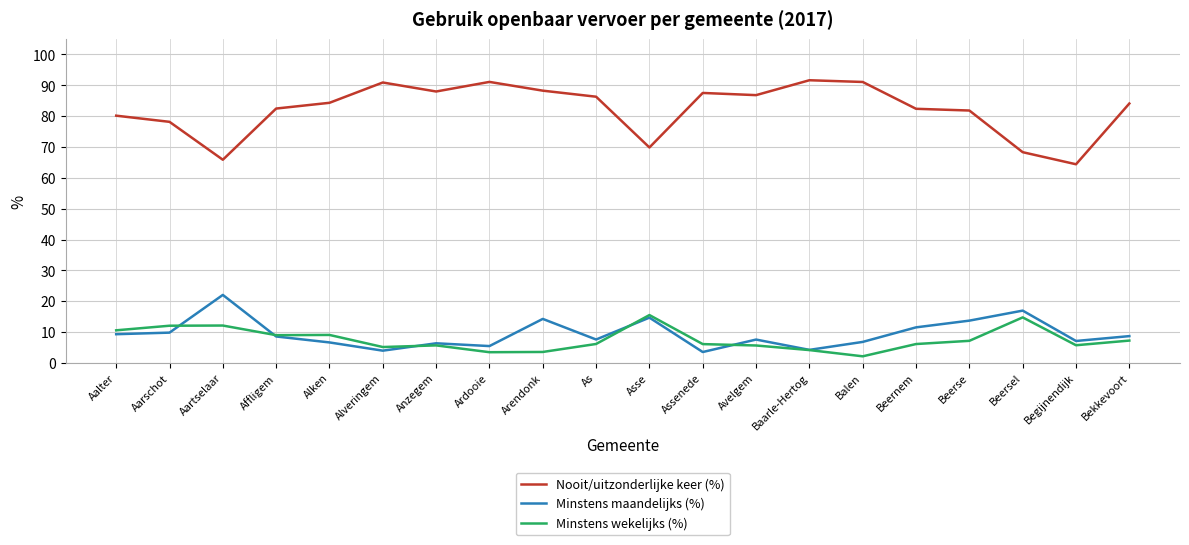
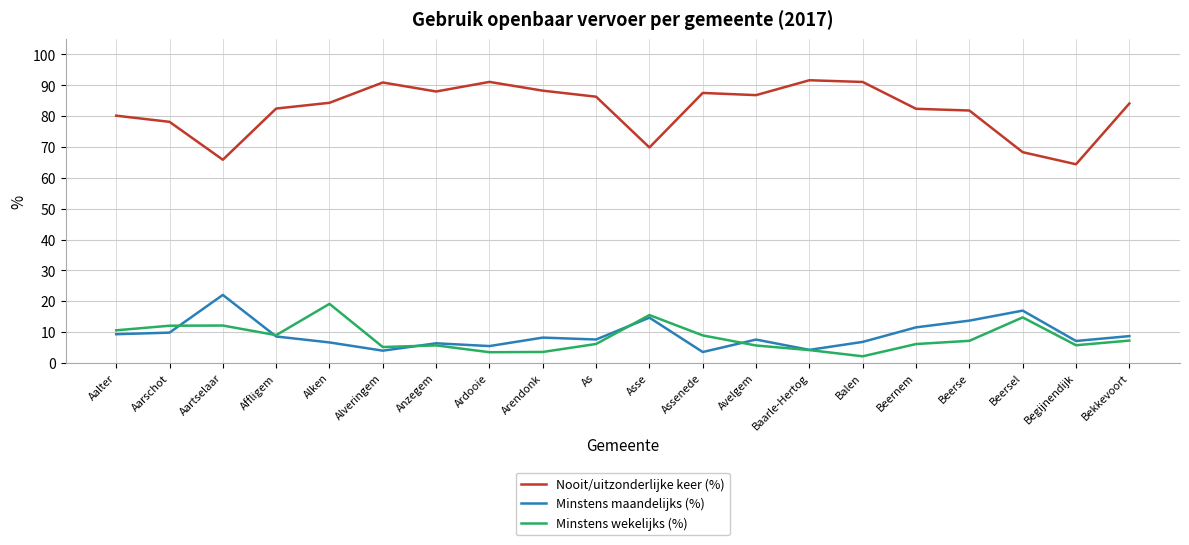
Minstens wekelijks (%), Alken: 9 -> 19
Minstens maandelijks (%), Arendonk: 14 -> 8
Minstens wekelijks (%), Assenede: 6 -> 9
